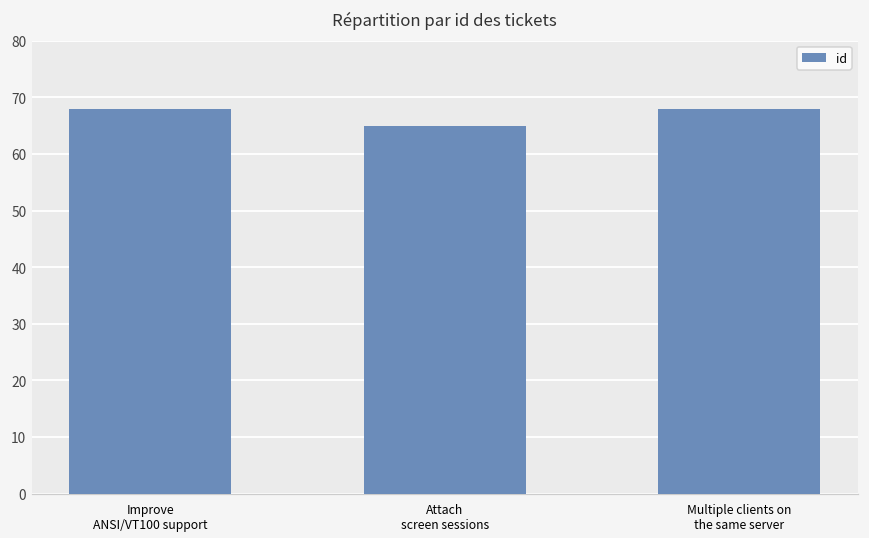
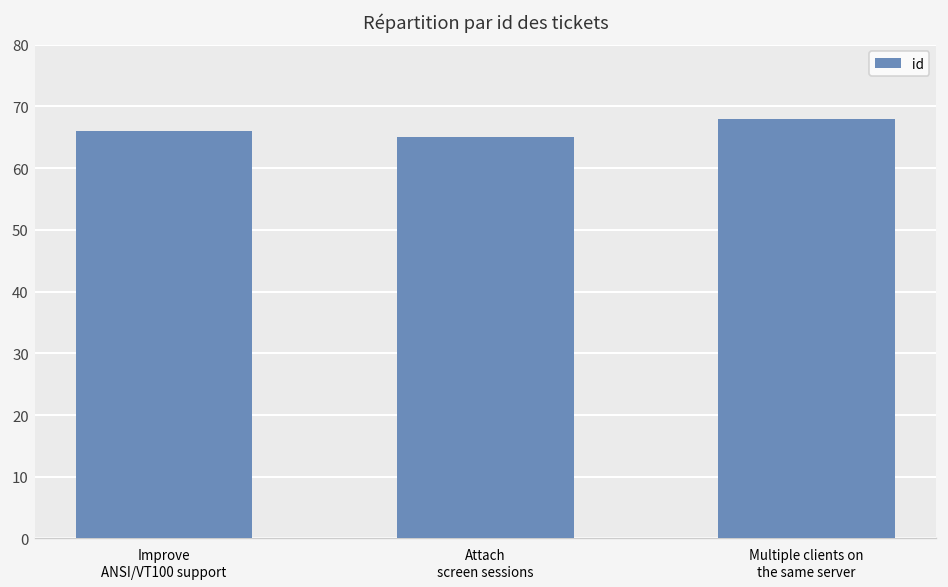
Improve ANSI/VT100 support: 68 -> 66
